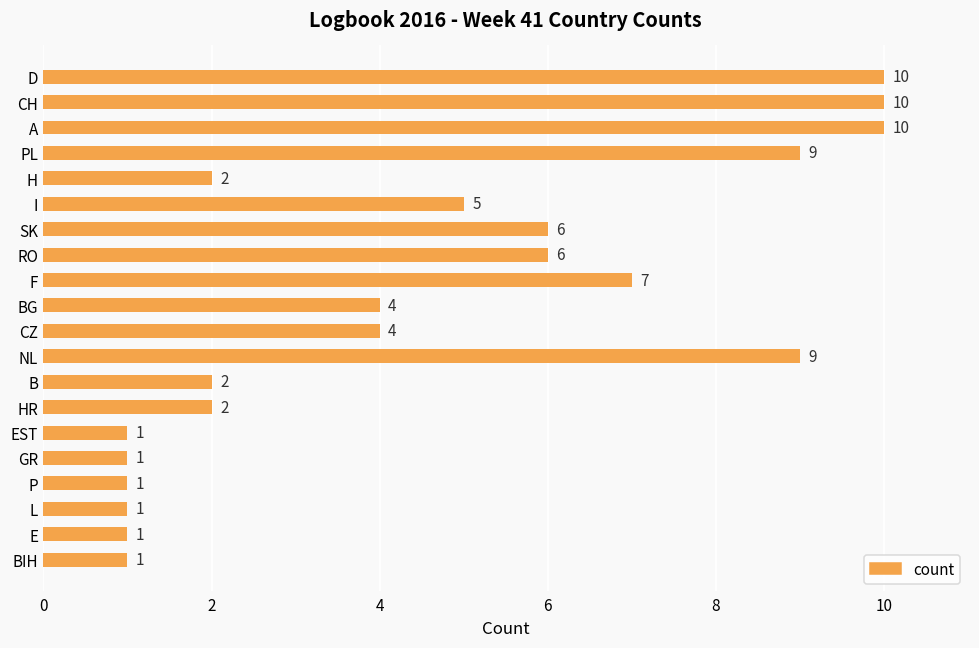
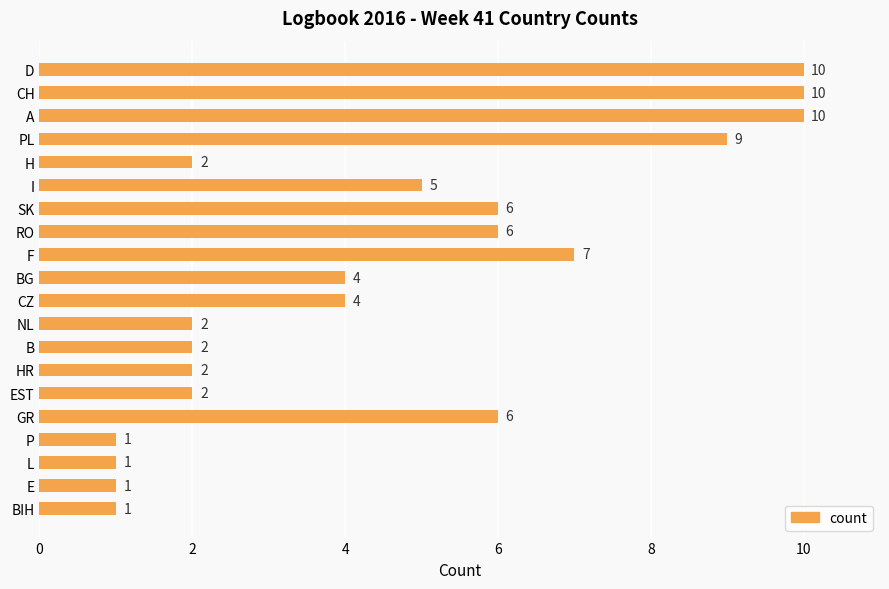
NL: 9 -> 2
EST: 1 -> 2
GR: 1 -> 6
